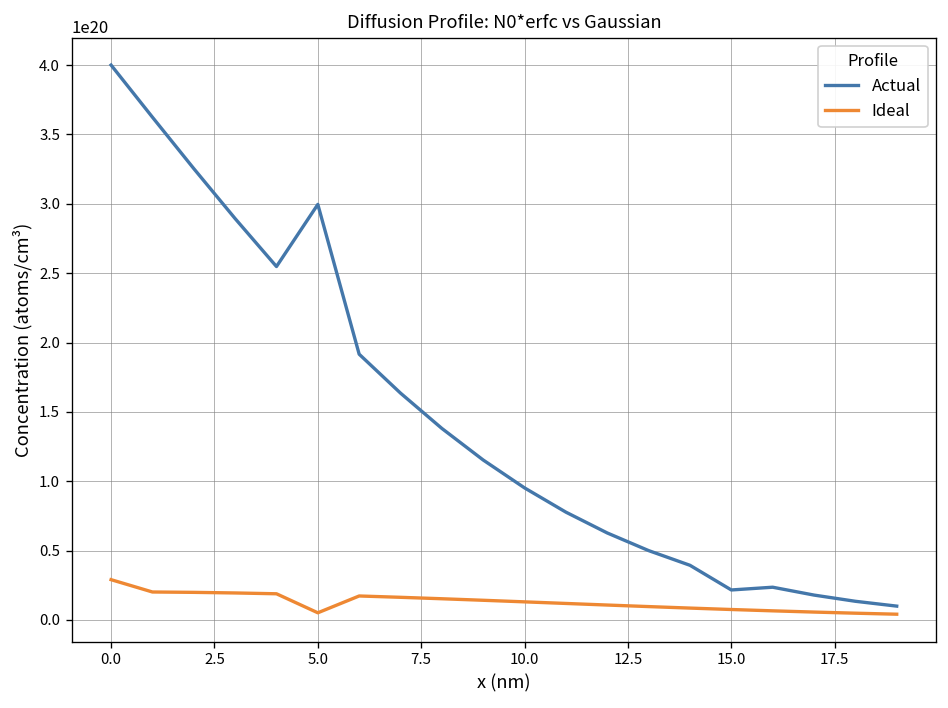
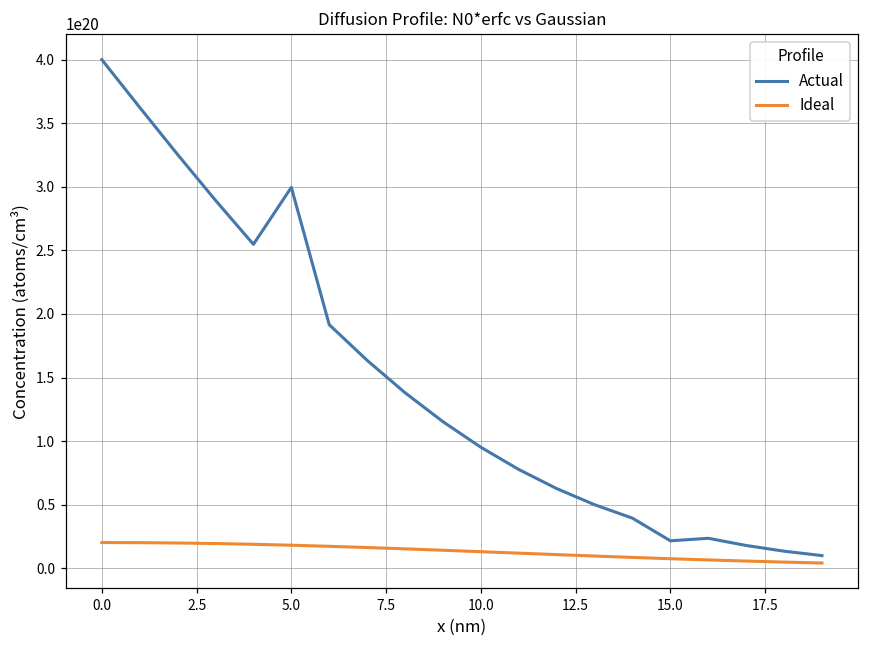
Ideal, 0.0: 29000000000000000000 -> 20000000000000000000
Ideal, 5.0: 5000000000000000000 -> 18000000000000000000
